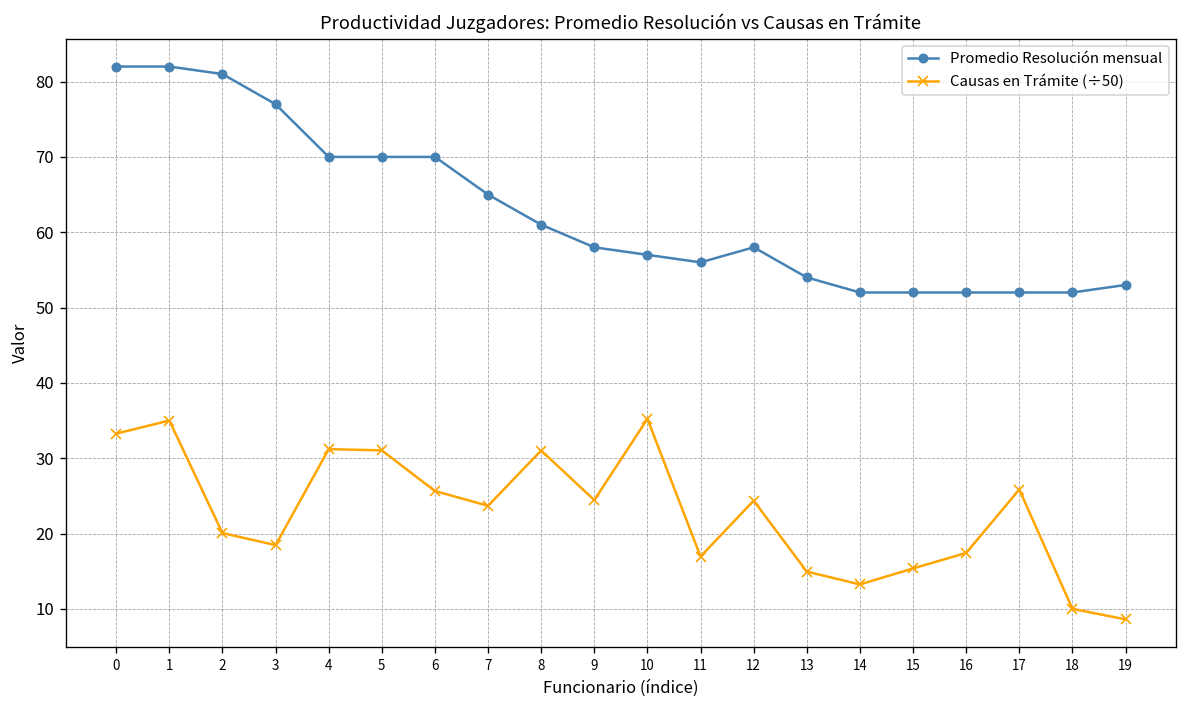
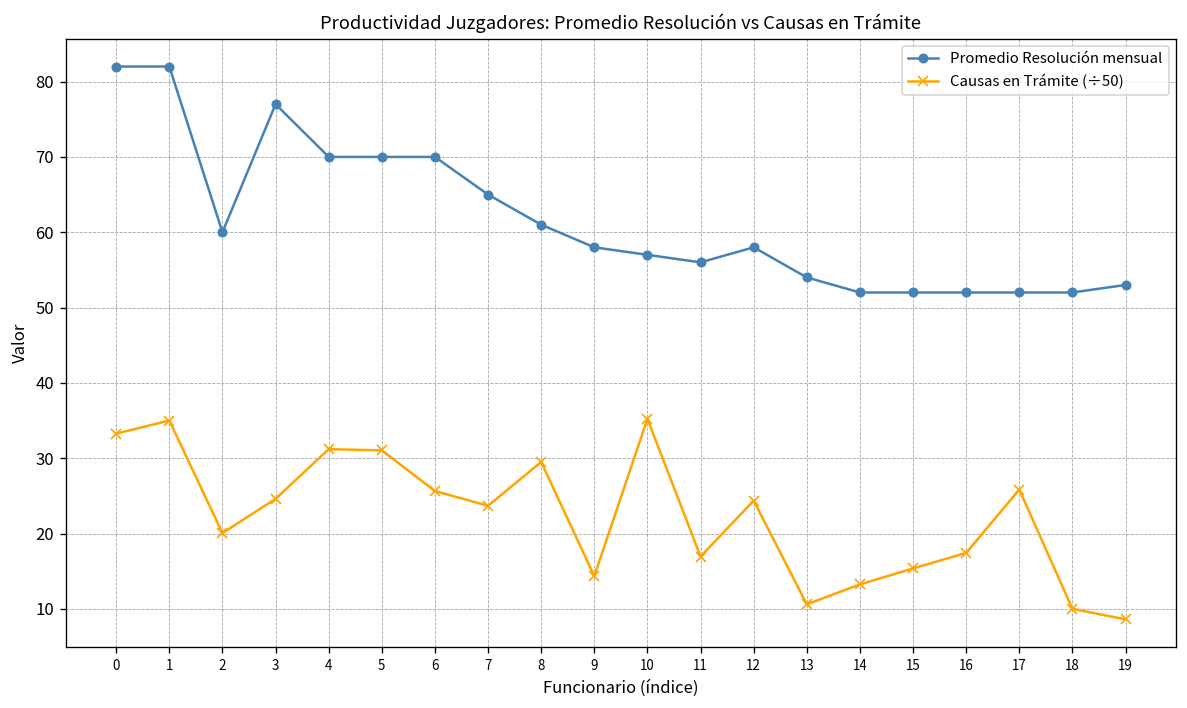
Promedio Resolución mensual, 2: 81 -> 60
Causas en Trámite (÷50), 3: 18 -> 25
Causas en Trámite (÷50), 8: 31 -> 30
Causas en Trámite (÷50), 9: 24 -> 14
Causas en Trámite (÷50), 13: 15 -> 11
